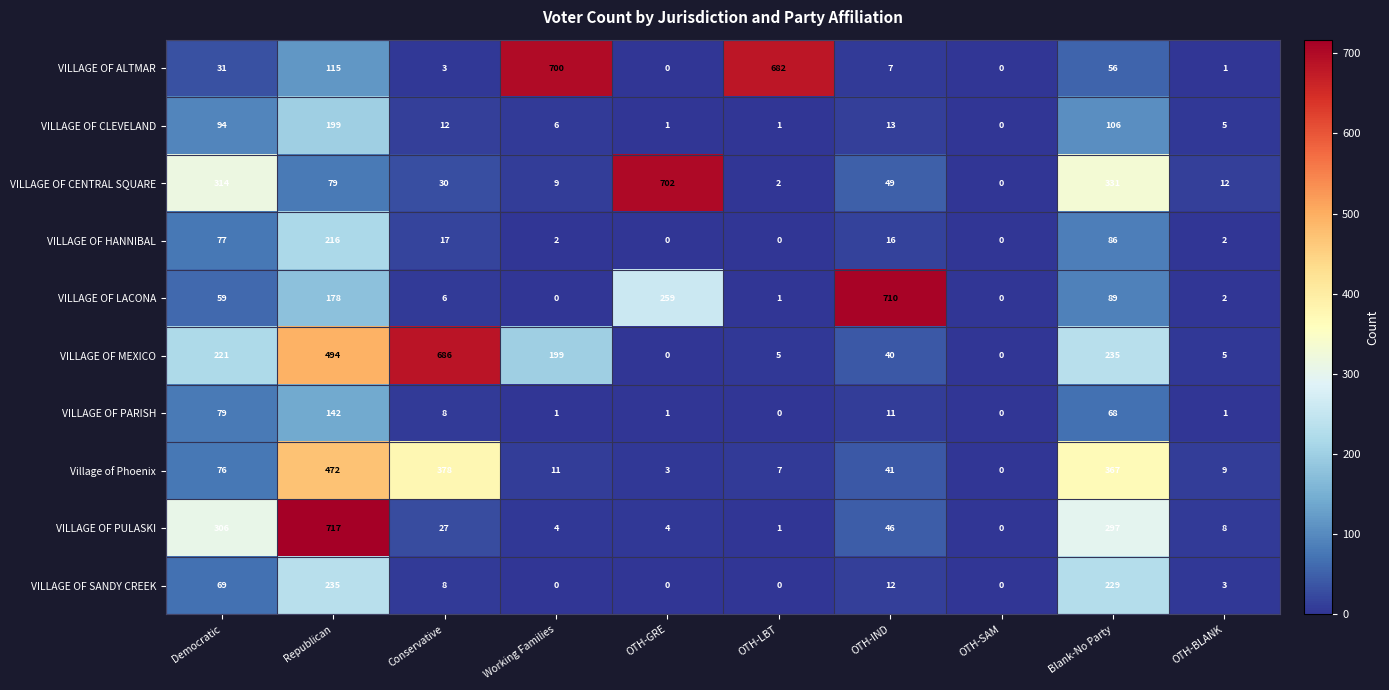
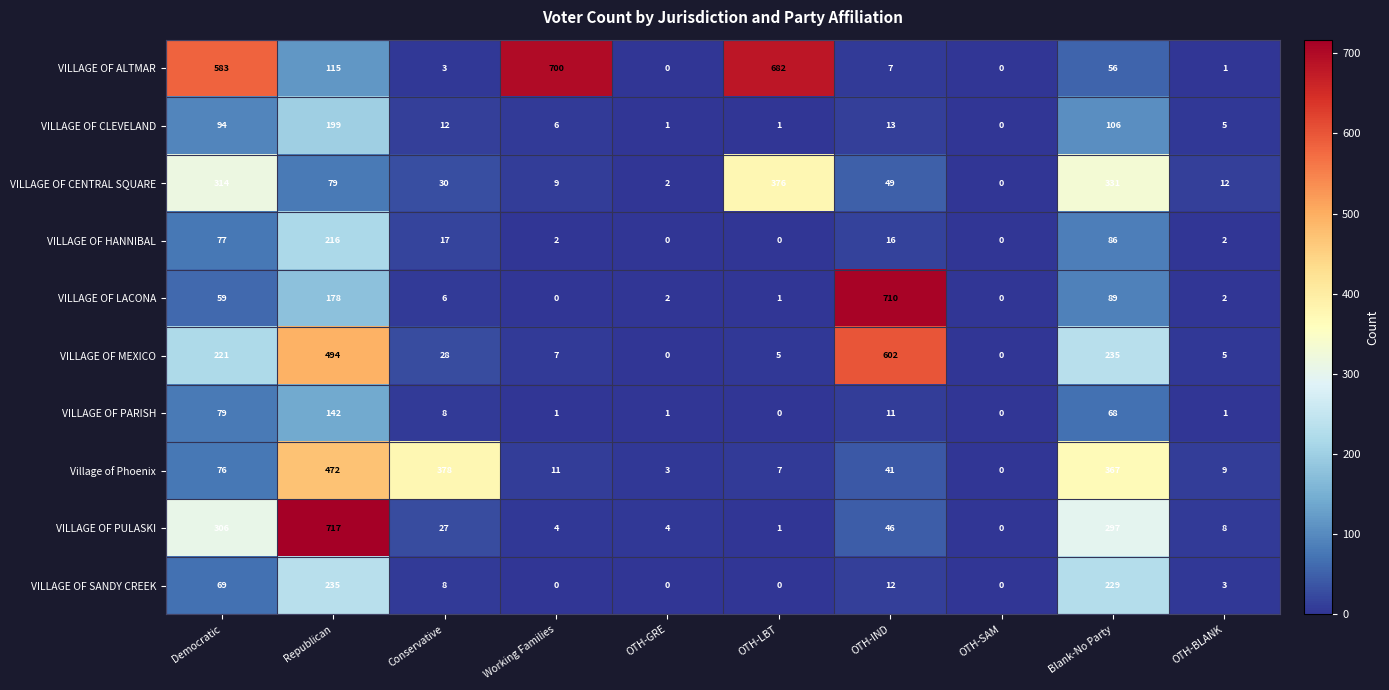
VILLAGE OF ALTMAR, Democratic: 31 -> 583
VILLAGE OF CENTRAL SQUARE, OTH-GRE: 702 -> 2
VILLAGE OF CENTRAL SQUARE, OTH-LBT: 2 -> 376
VILLAGE OF LACONA, OTH-GRE: 259 -> 2
VILLAGE OF MEXICO, Conservative: 686 -> 28
VILLAGE OF MEXICO, Working Families: 199 -> 7
VILLAGE OF MEXICO, OTH-IND: 40 -> 602
